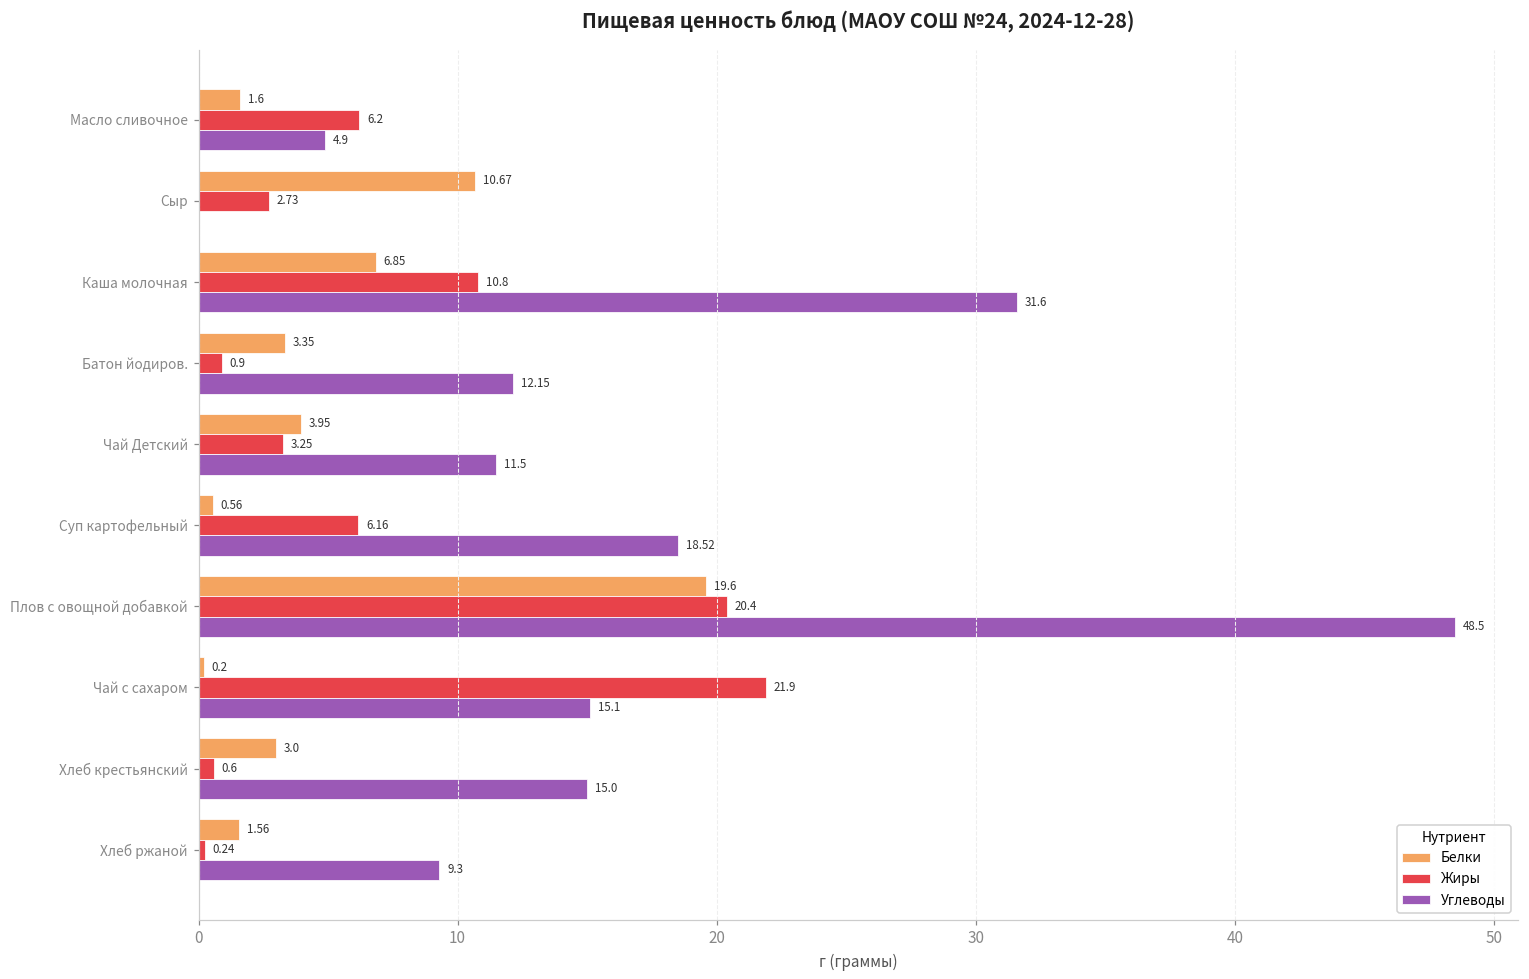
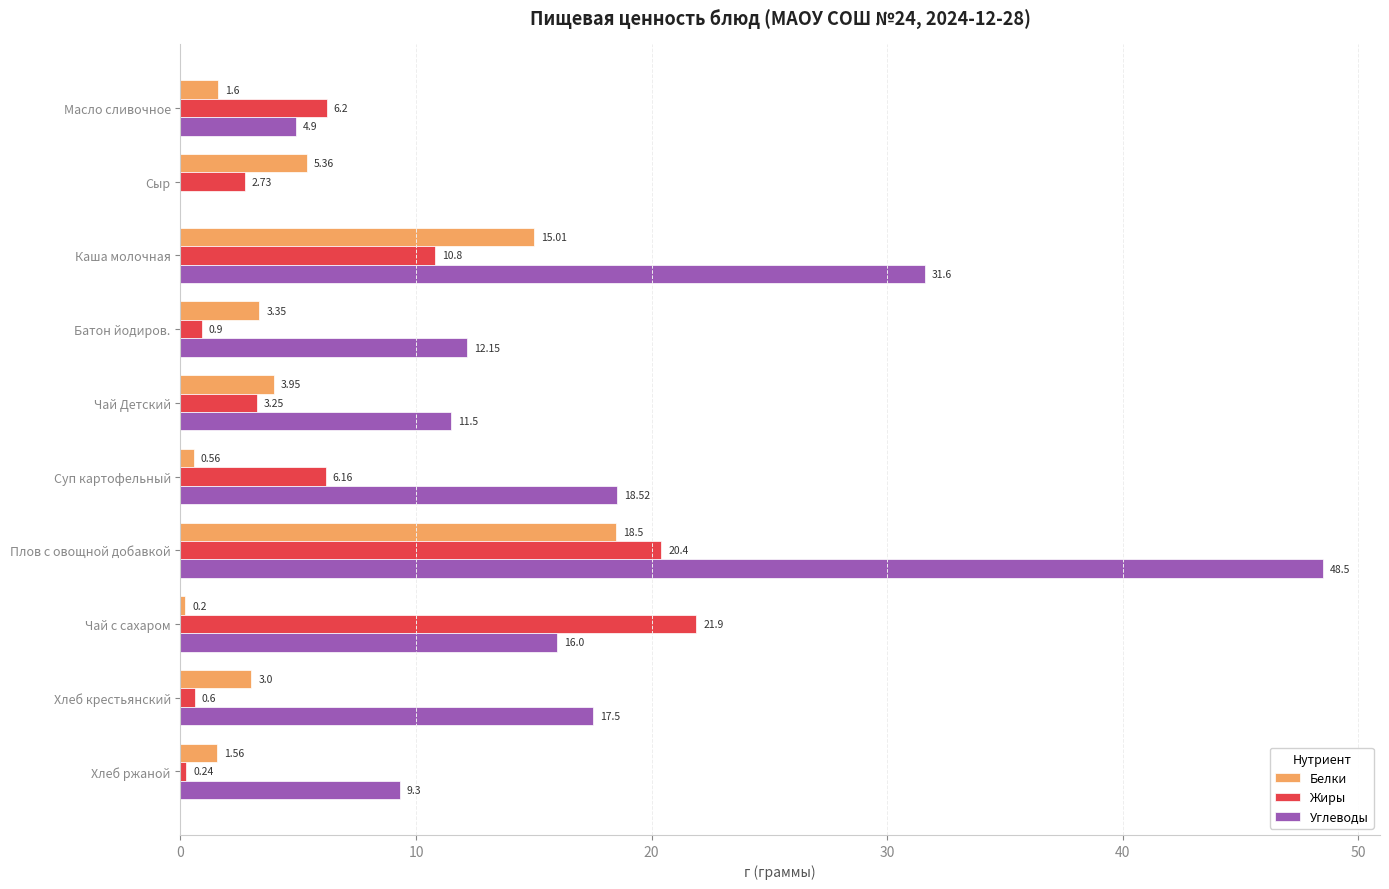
Белки, Сыр: 10.67 -> 5.36
Белки, Каша молочная: 6.85 -> 15.01
Белки, Плов с овощной добавкой: 19.6 -> 18.5
Углеводы, Чай с сахаром: 15.1 -> 16.0
Углеводы, Хлеб крестьянский: 15.0 -> 17.5
